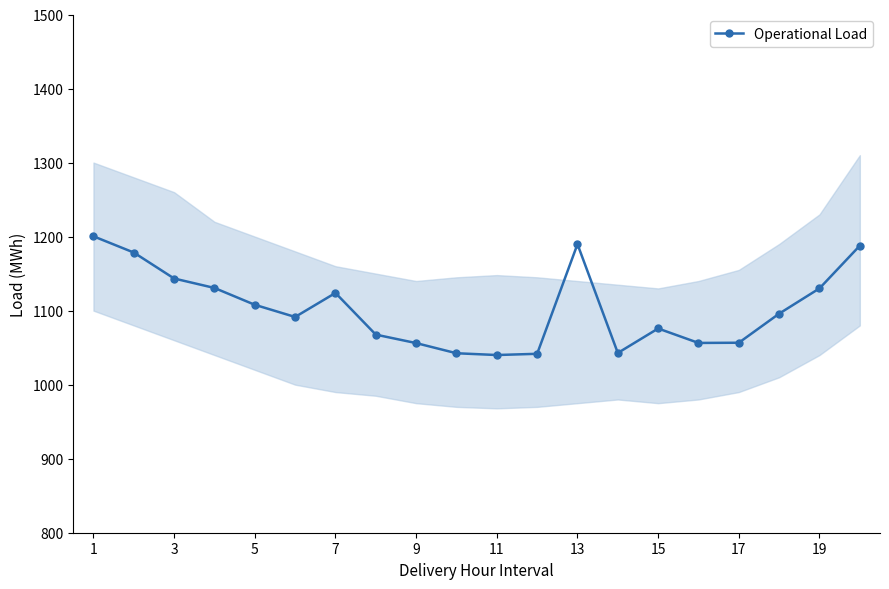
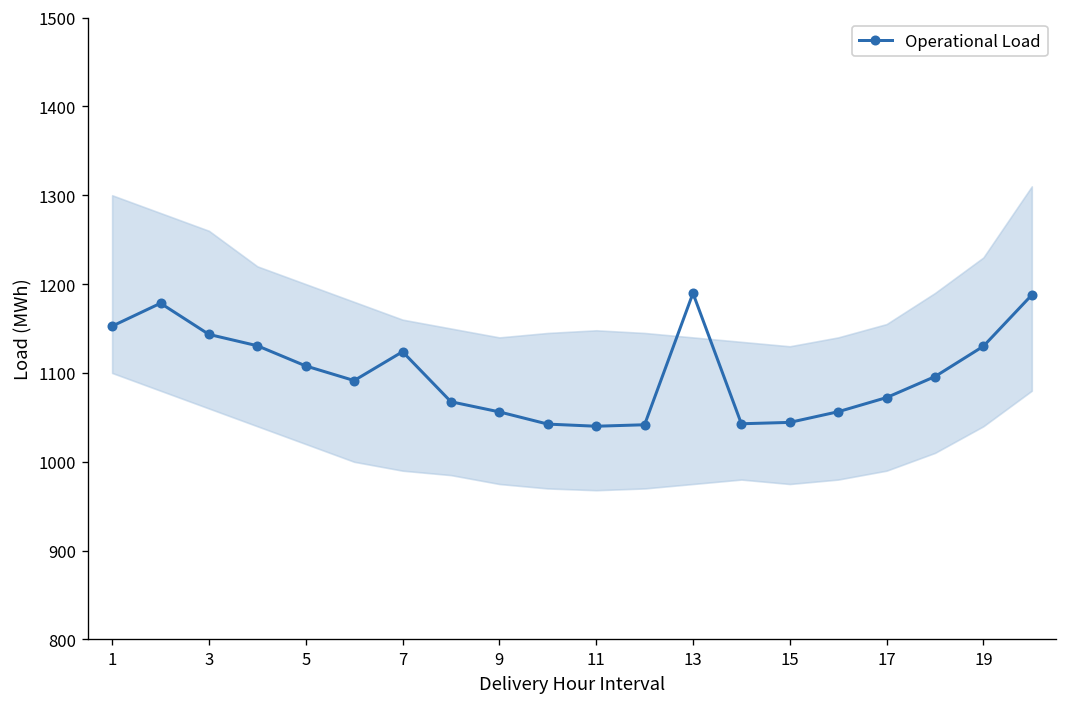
Operational Load, 1: 1200 -> 1150
Operational Load, 15: 1080 -> 1040
Operational Load, 17: 1060 -> 1070
